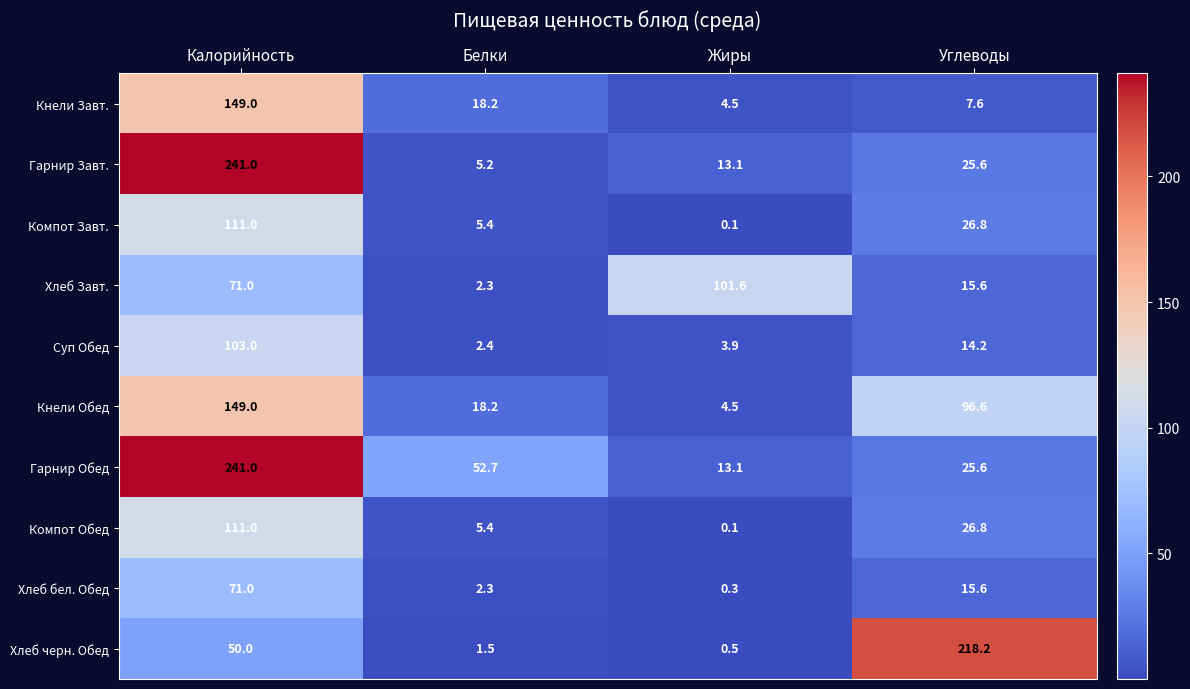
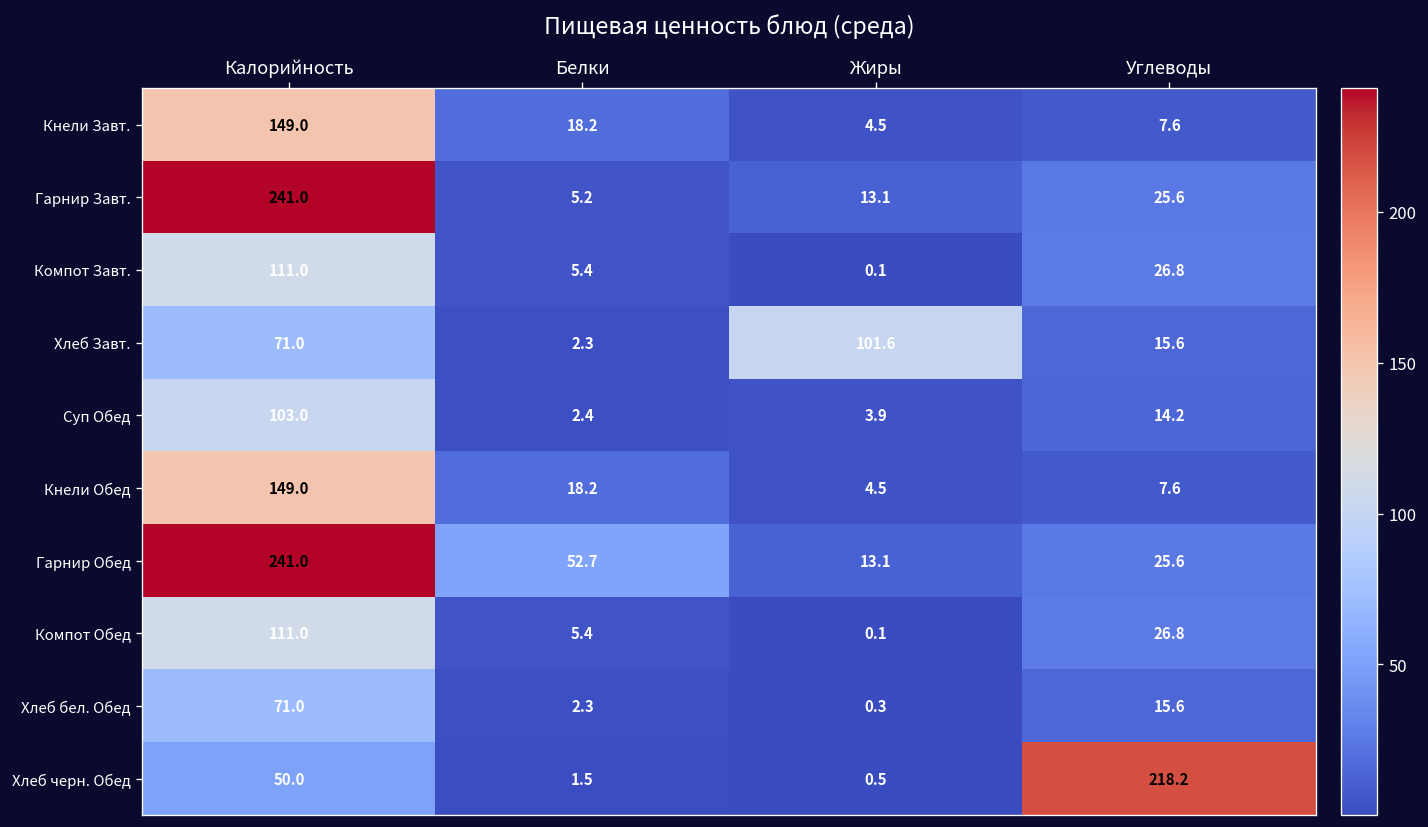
Кнели Обед, Углеводы: 96.6 -> 7.6
